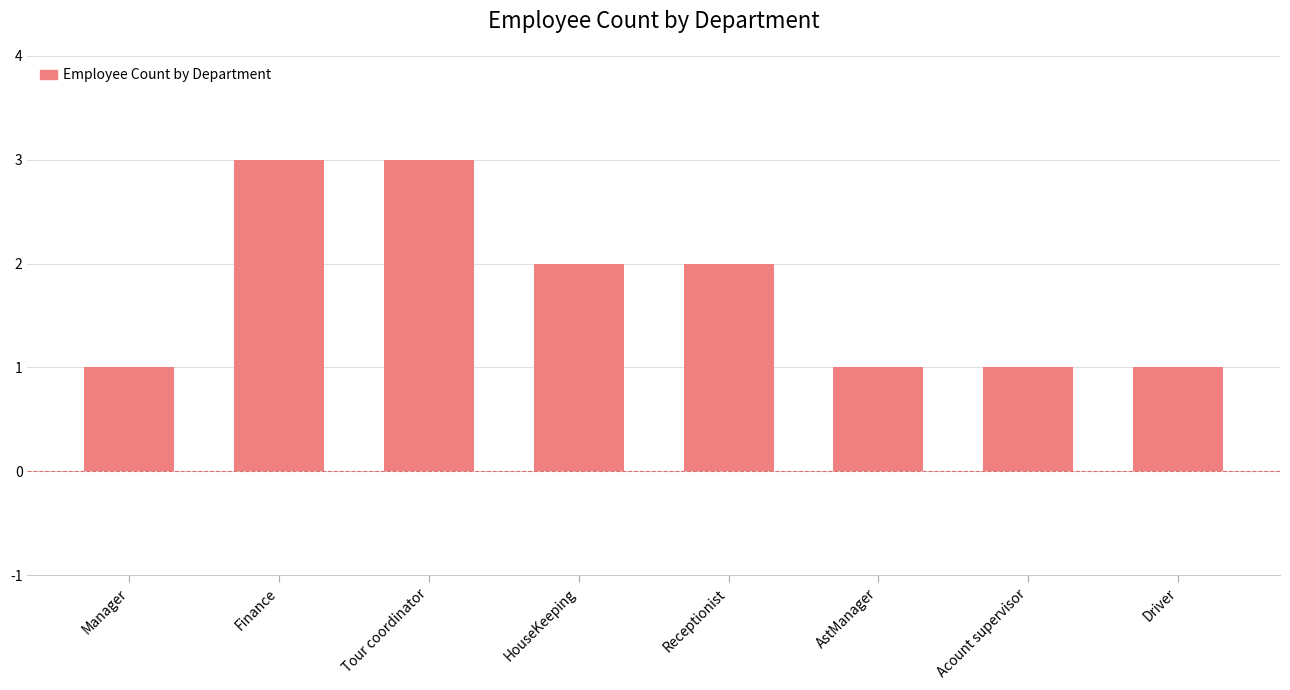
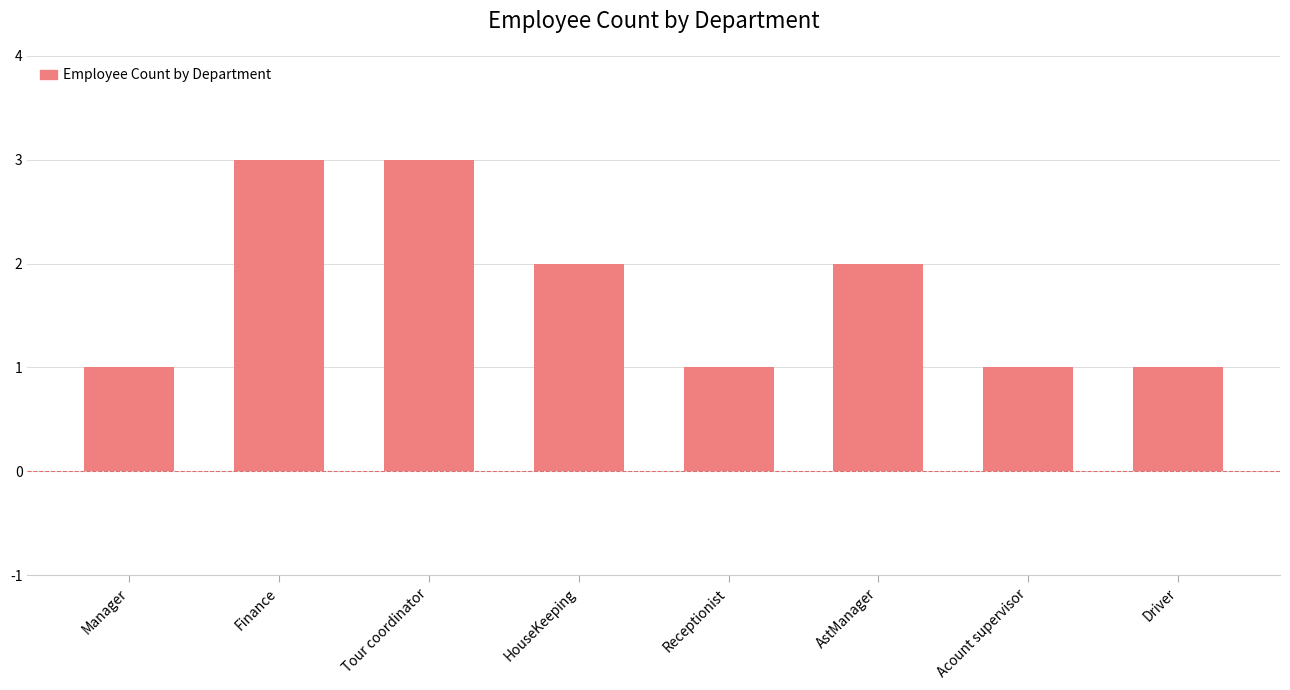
Receptionist: 2 -> 1
AstManager: 1 -> 2
